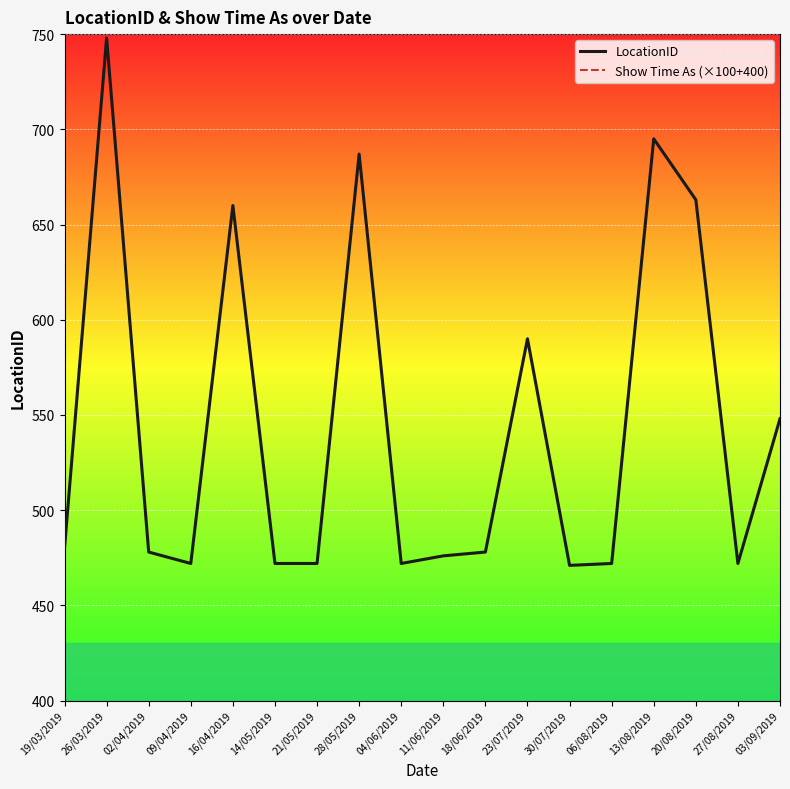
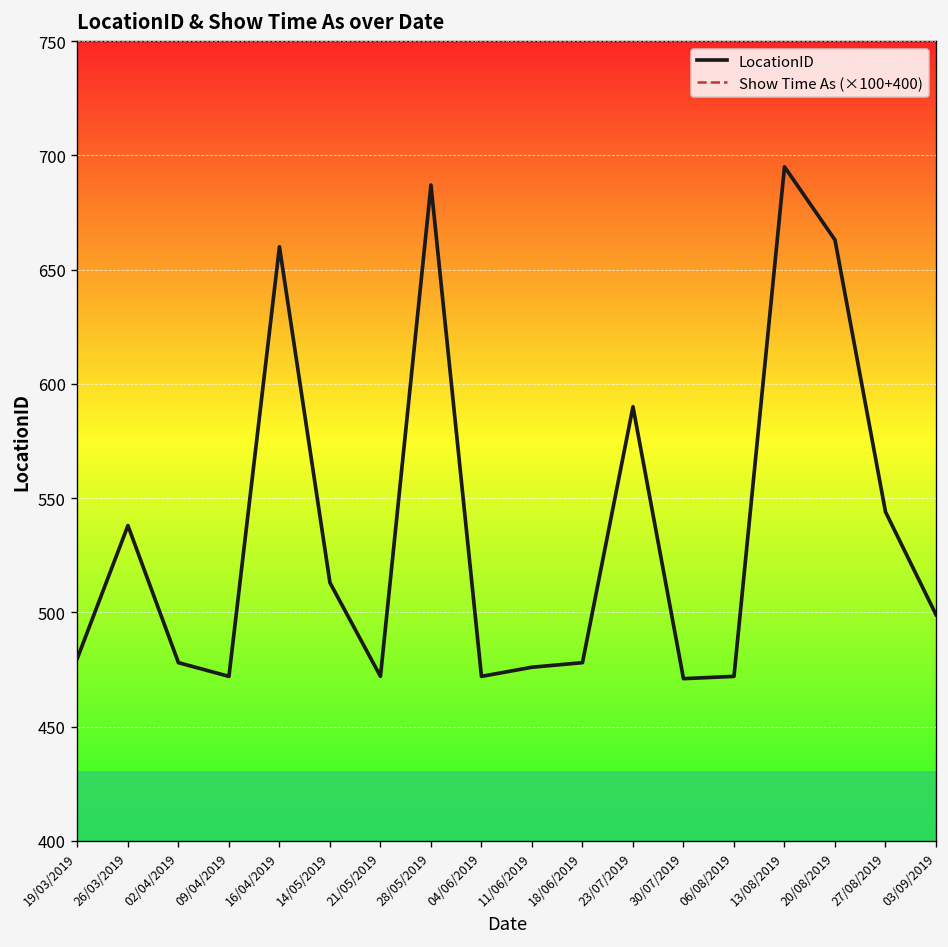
LocationID, 26/03/2019: 748 -> 538
LocationID, 14/05/2019: 472 -> 513
LocationID, 27/08/2019: 472 -> 544
LocationID, 03/09/2019: 548 -> 499
